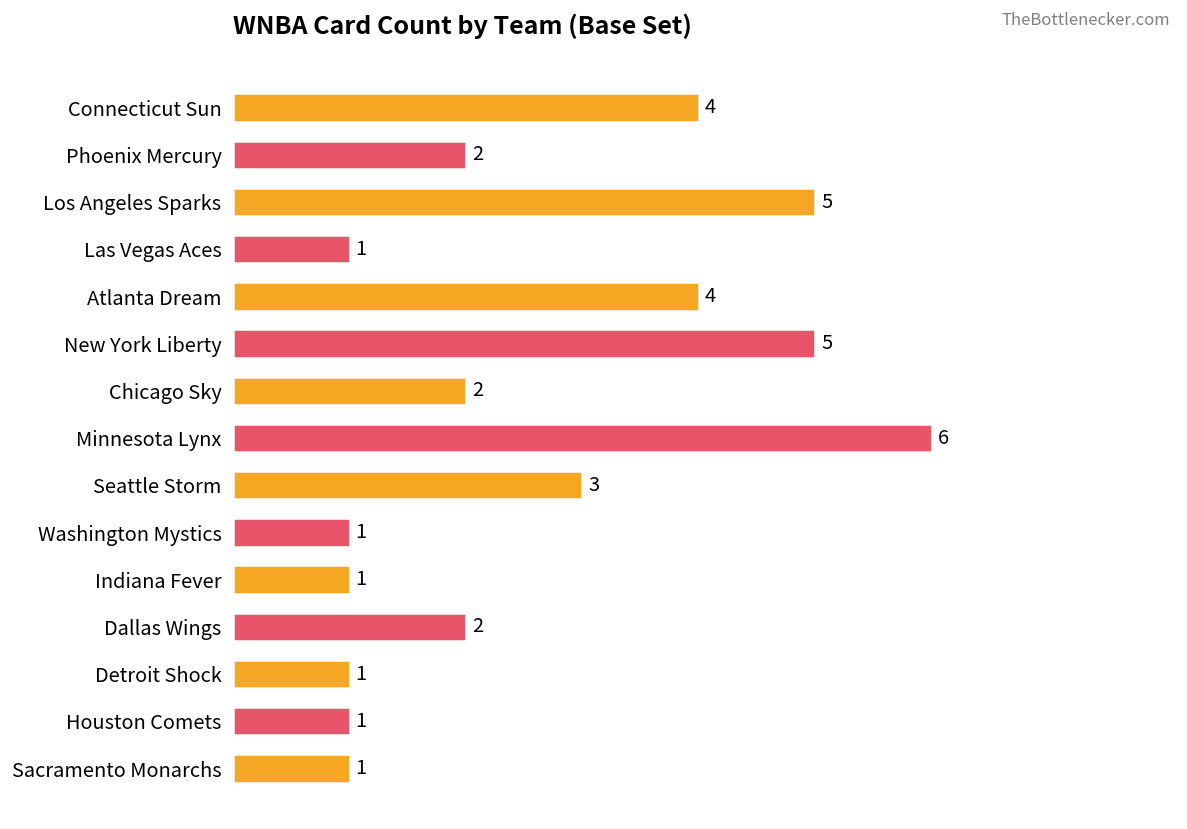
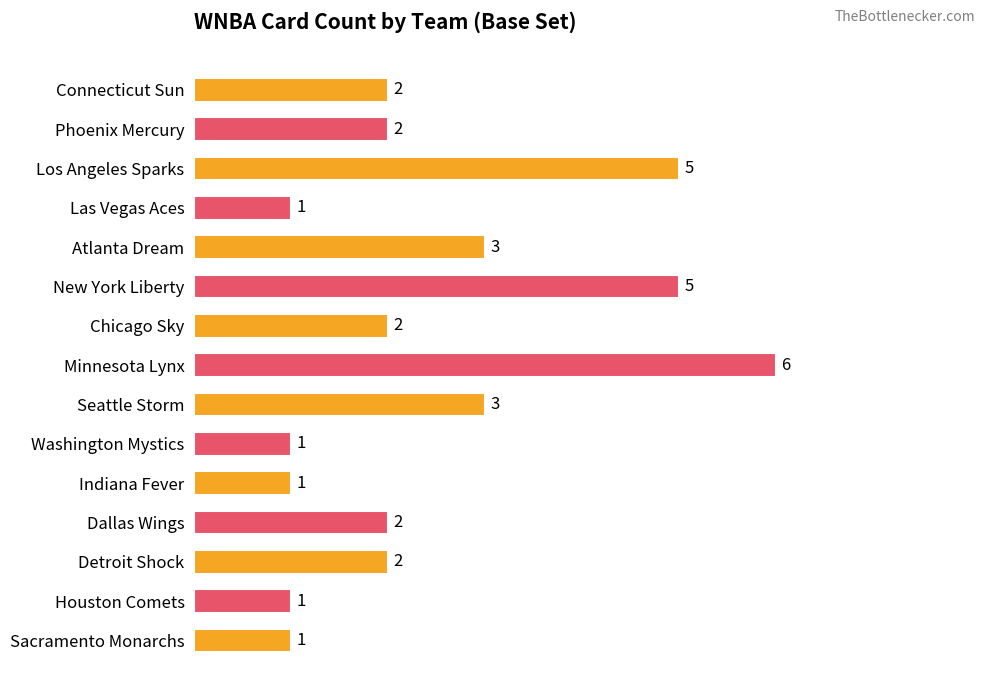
Connecticut Sun: 4 -> 2
Atlanta Dream: 4 -> 3
Detroit Shock: 1 -> 2
